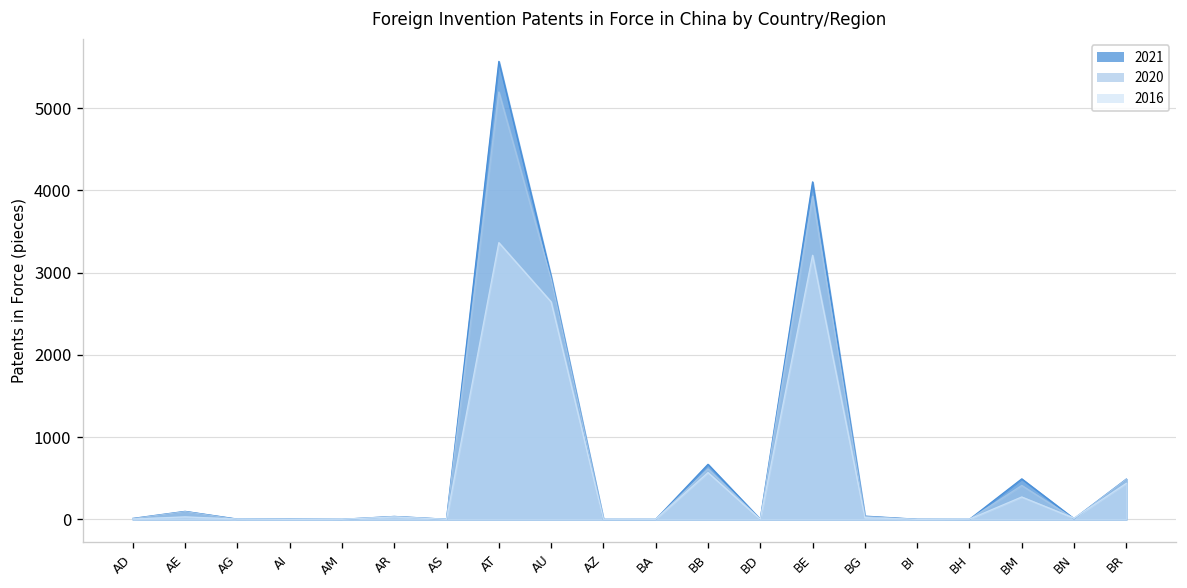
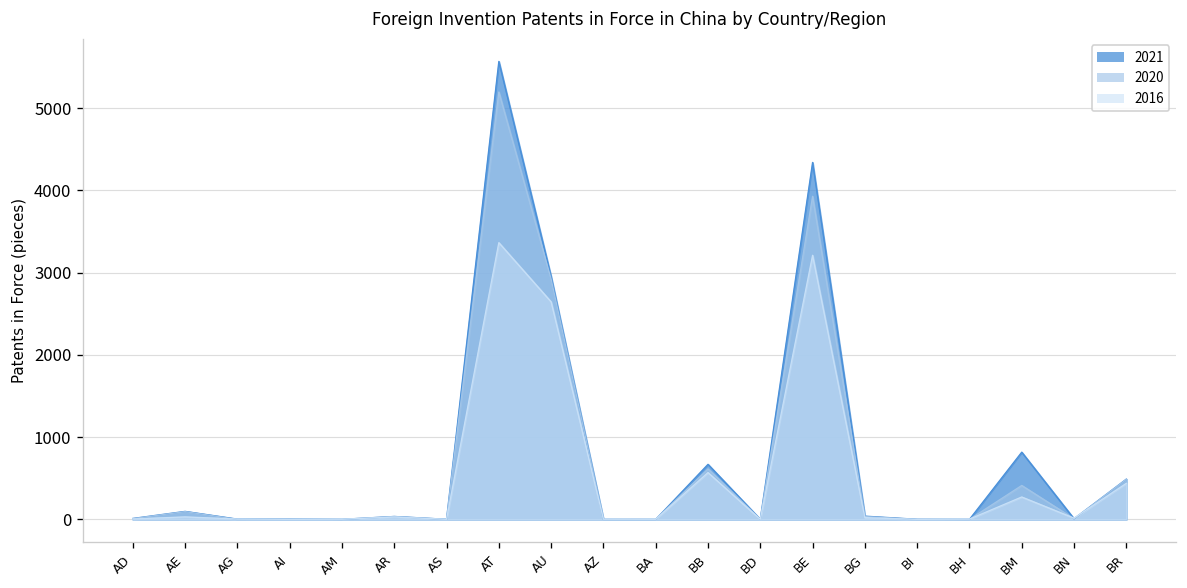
2021, BE: 4100 -> 4300
2021, BM: 500 -> 800
